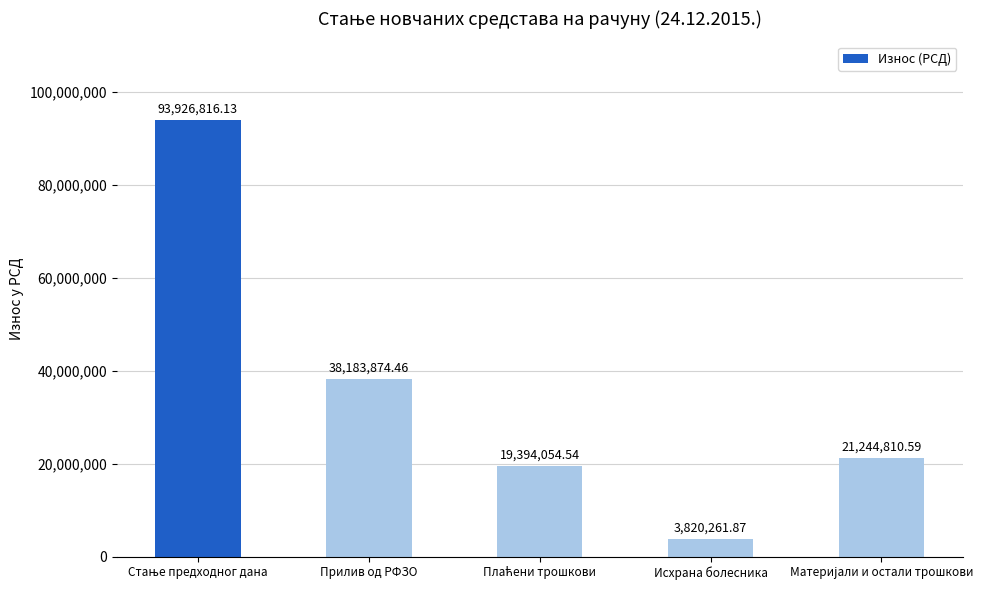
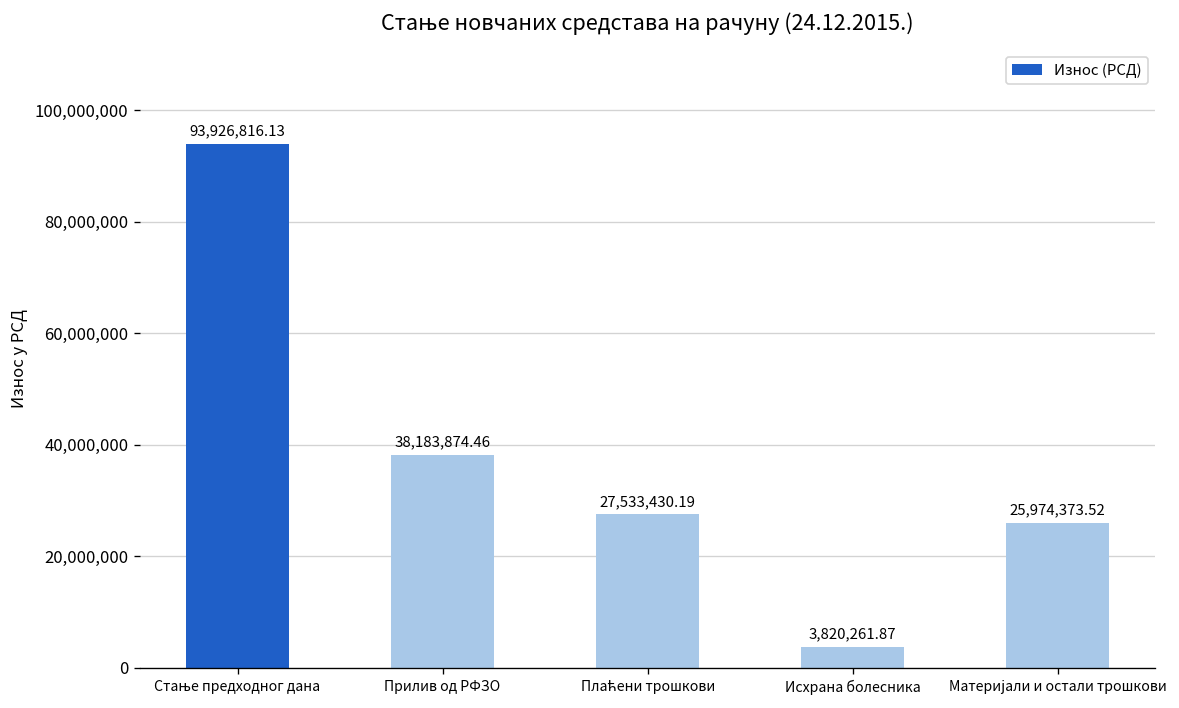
Плаћени трошкови: 19,394,054.54 -> 27,533,430.19
Материјали и остали трошкови: 21,244,810.59 -> 25,974,373.52
